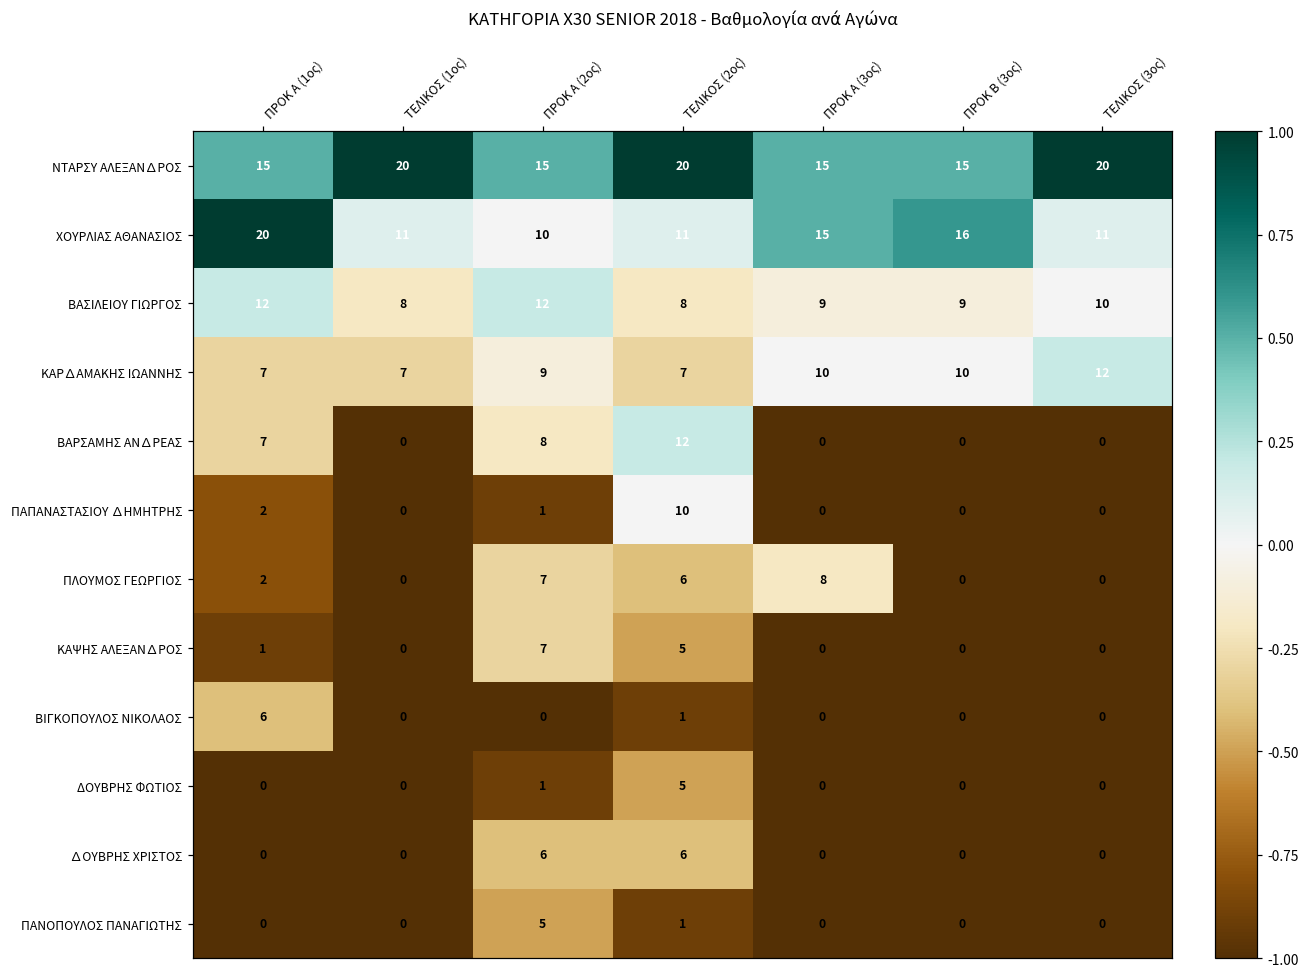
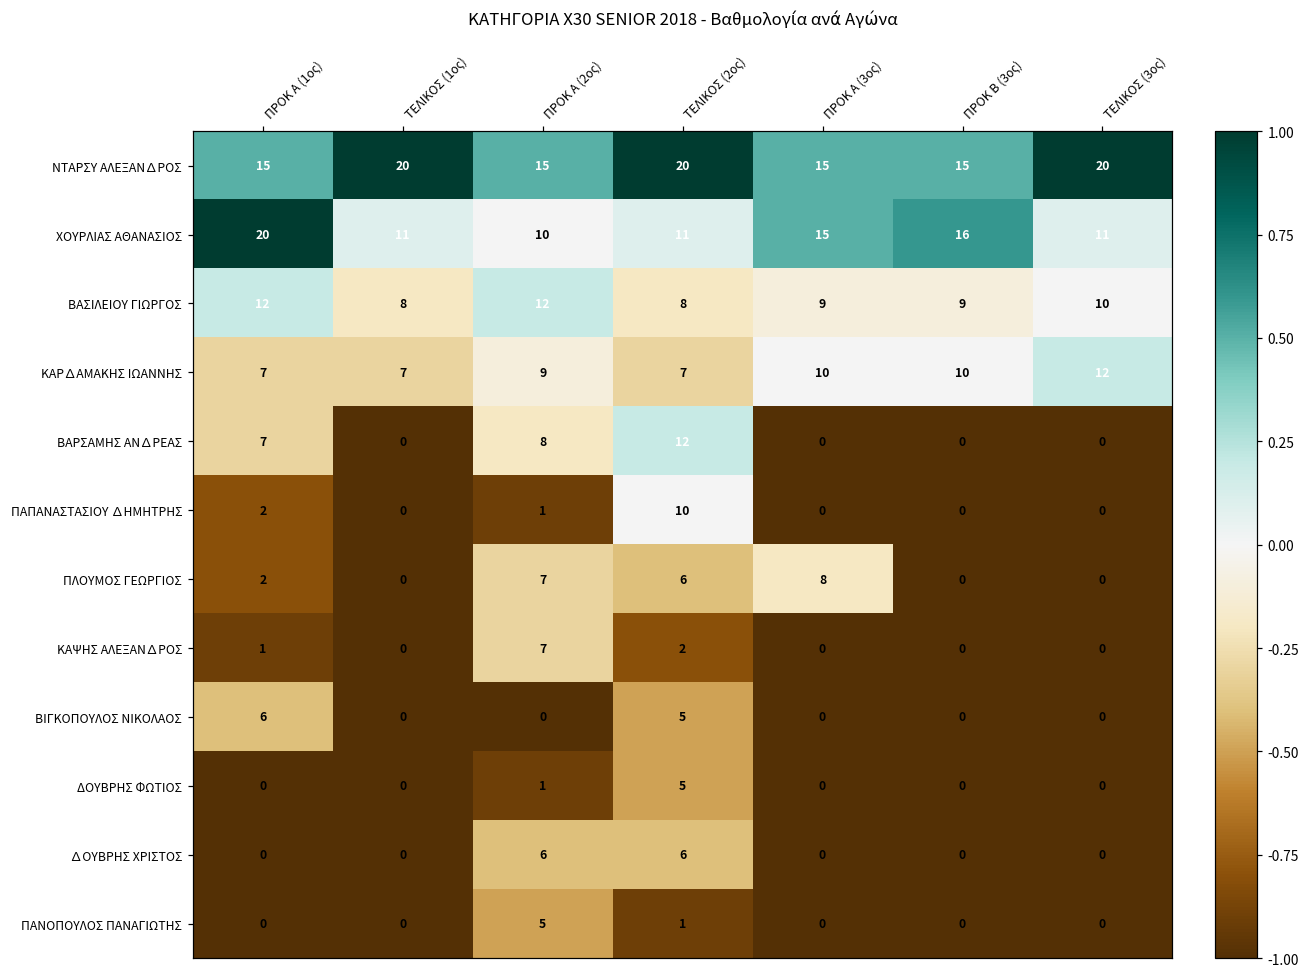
ΚΑΨΗΣ ΑΛΕΞΑΝ∆ΡΟΣ, ΤΕΛΙΚΟΣ (2ος): 5 -> 2
ΒΙΓΚΟΠΟΥΛΟΣ ΝΙΚΟΛΑΟΣ, ΤΕΛΙΚΟΣ (2ος): 1 -> 5
